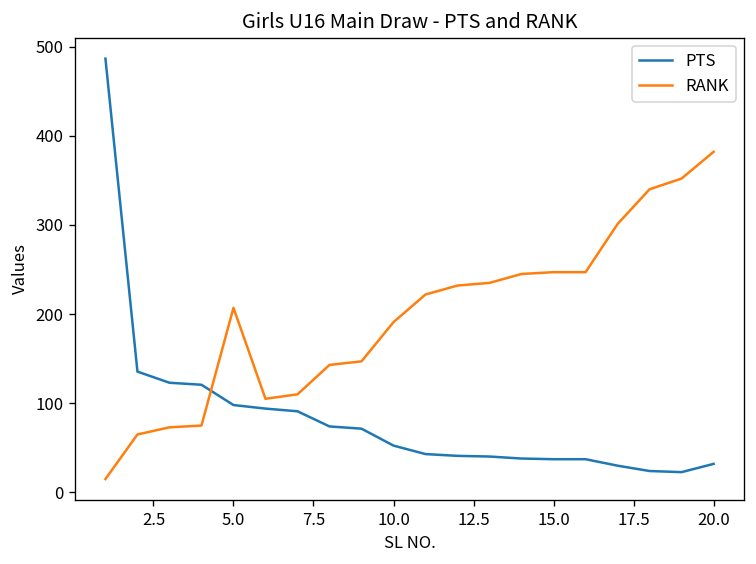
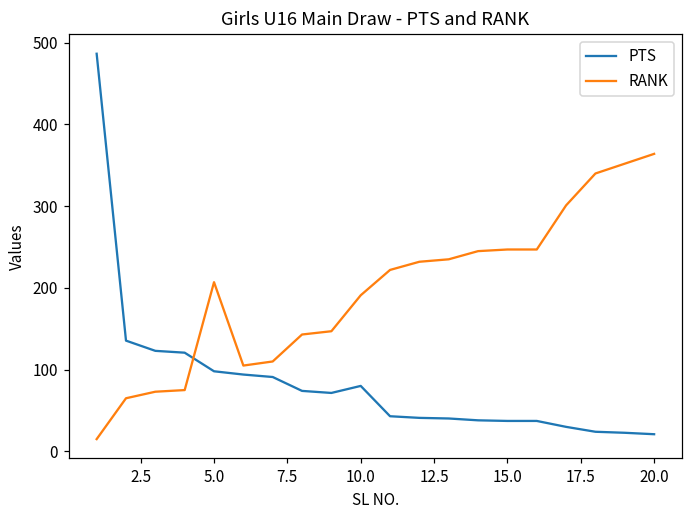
PTS, 10.0: 50 -> 80
PTS, 20.0: 30 -> 20
RANK, 20.0: 380 -> 360
